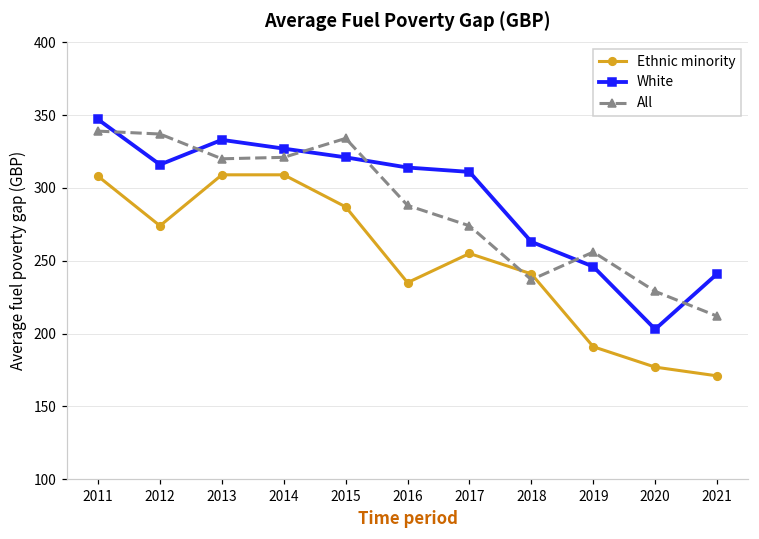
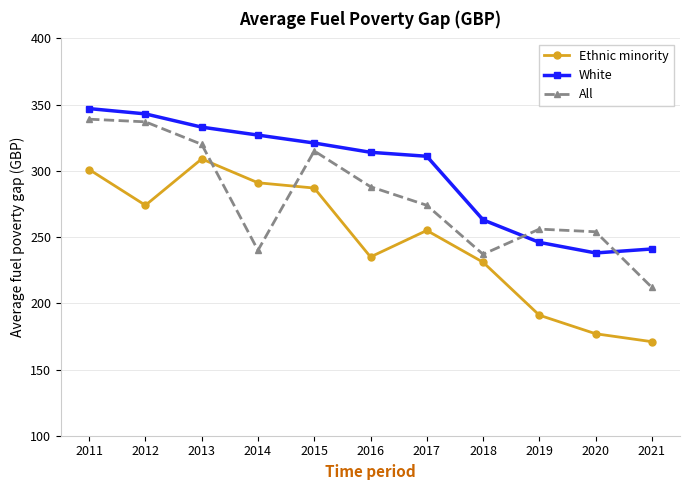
Ethnic minority, 2011: 308 -> 301
White, 2012: 316 -> 343
Ethnic minority, 2014: 309 -> 291
All, 2014: 321 -> 240
All, 2015: 334 -> 315
Ethnic minority, 2018: 241 -> 231
White, 2020: 203 -> 238
All, 2020: 229 -> 254
